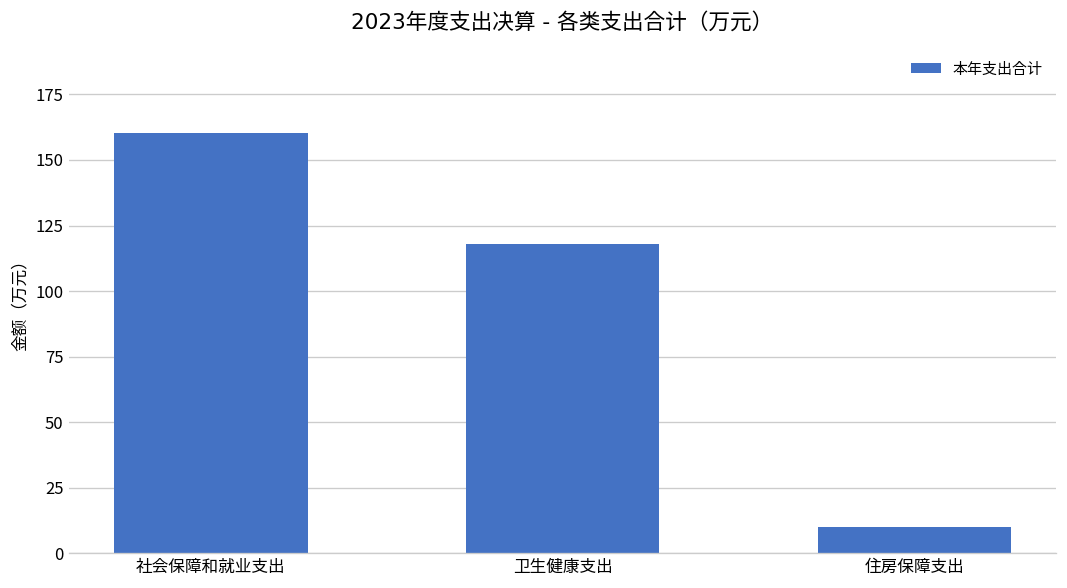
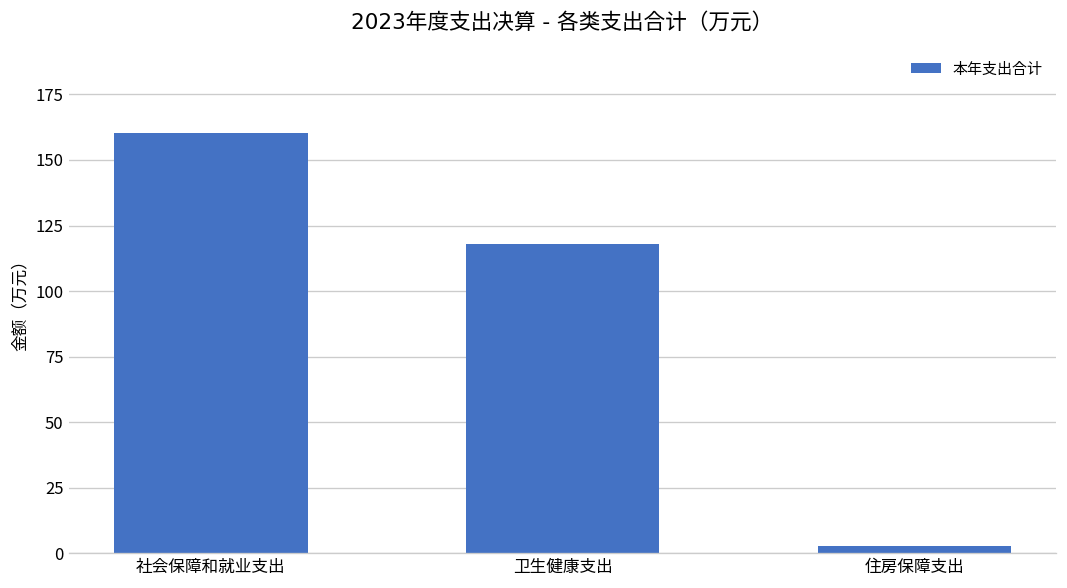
住房保障支出: 10 -> 3
